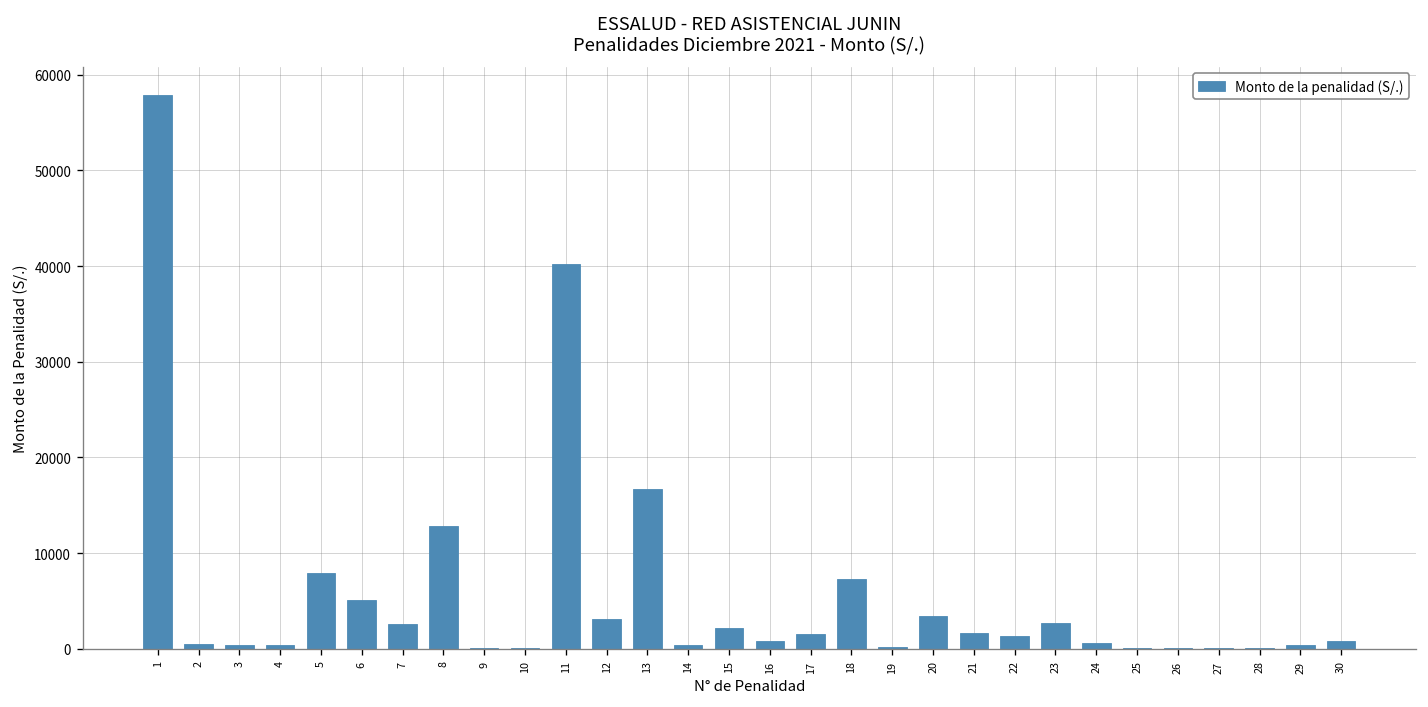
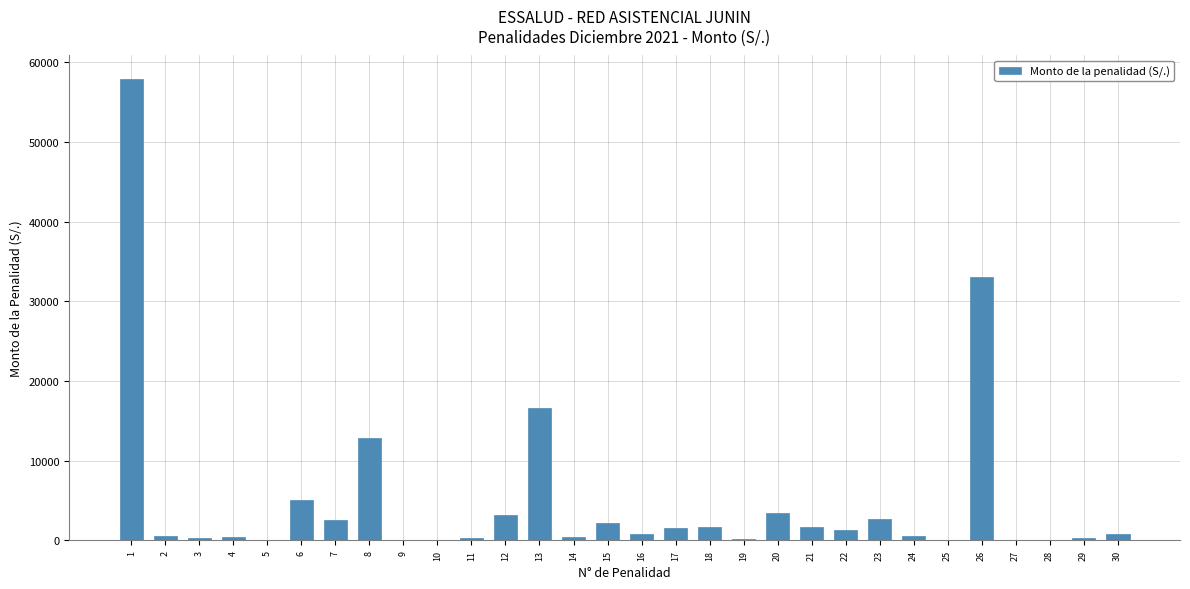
5: 8000 -> 0
11: 40000 -> 0
18: 7000 -> 2000
26: 0 -> 33000
